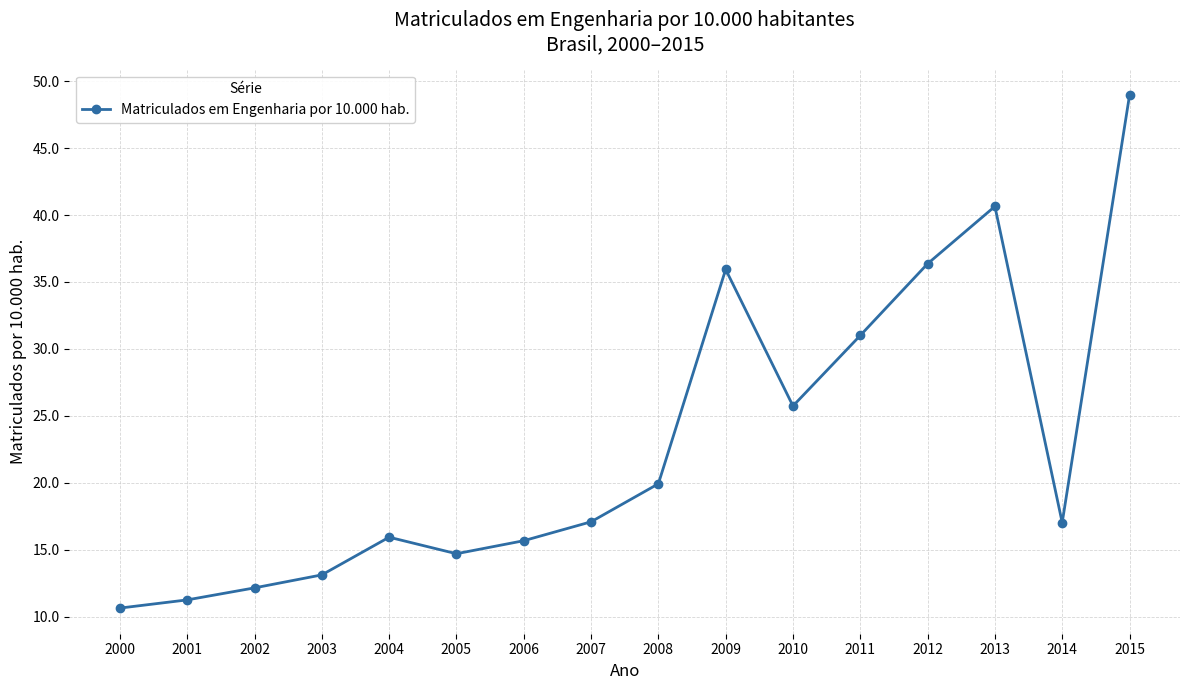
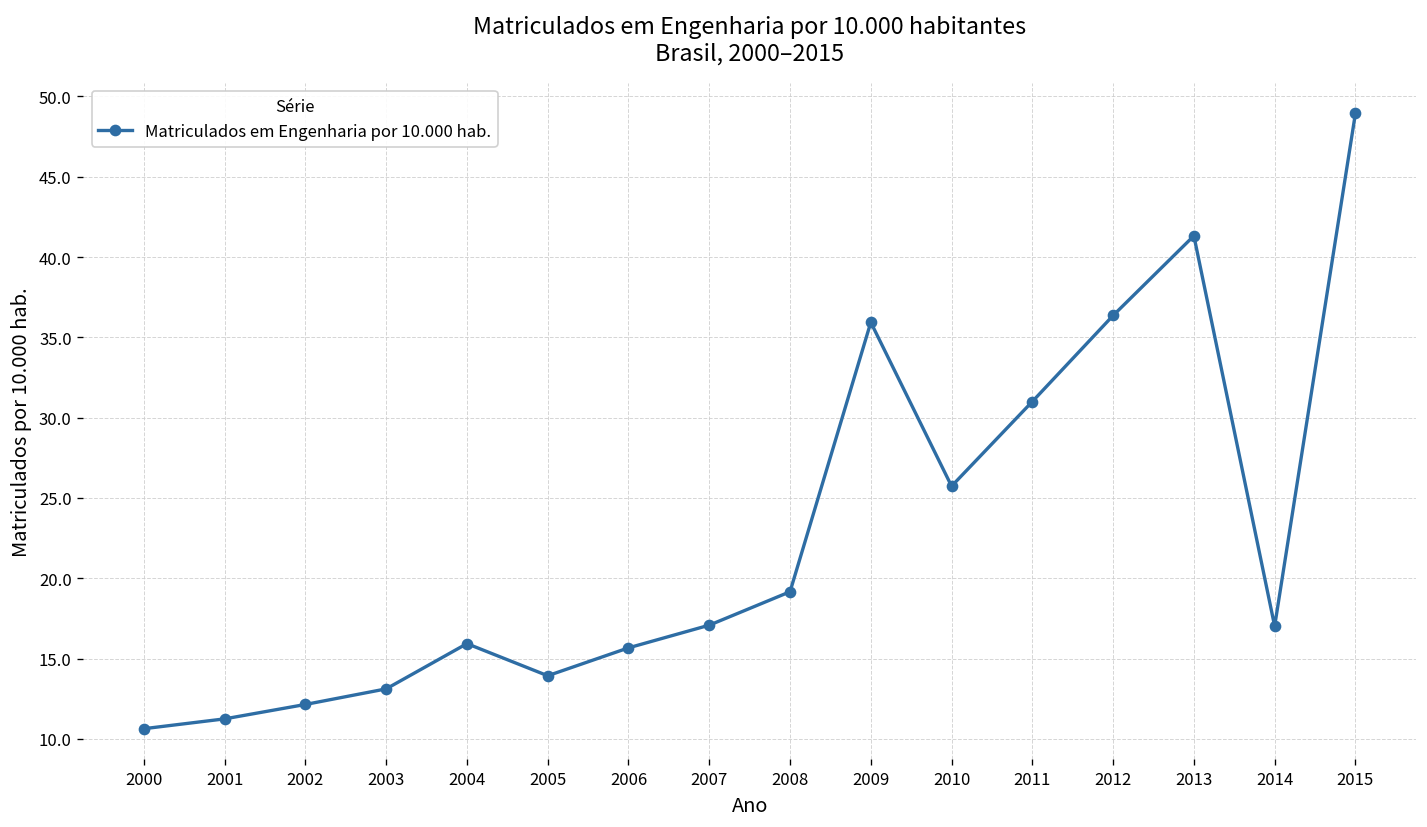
2005: 14.7 -> 13.9
2008: 19.9 -> 19.2
2013: 40.6 -> 41.3
